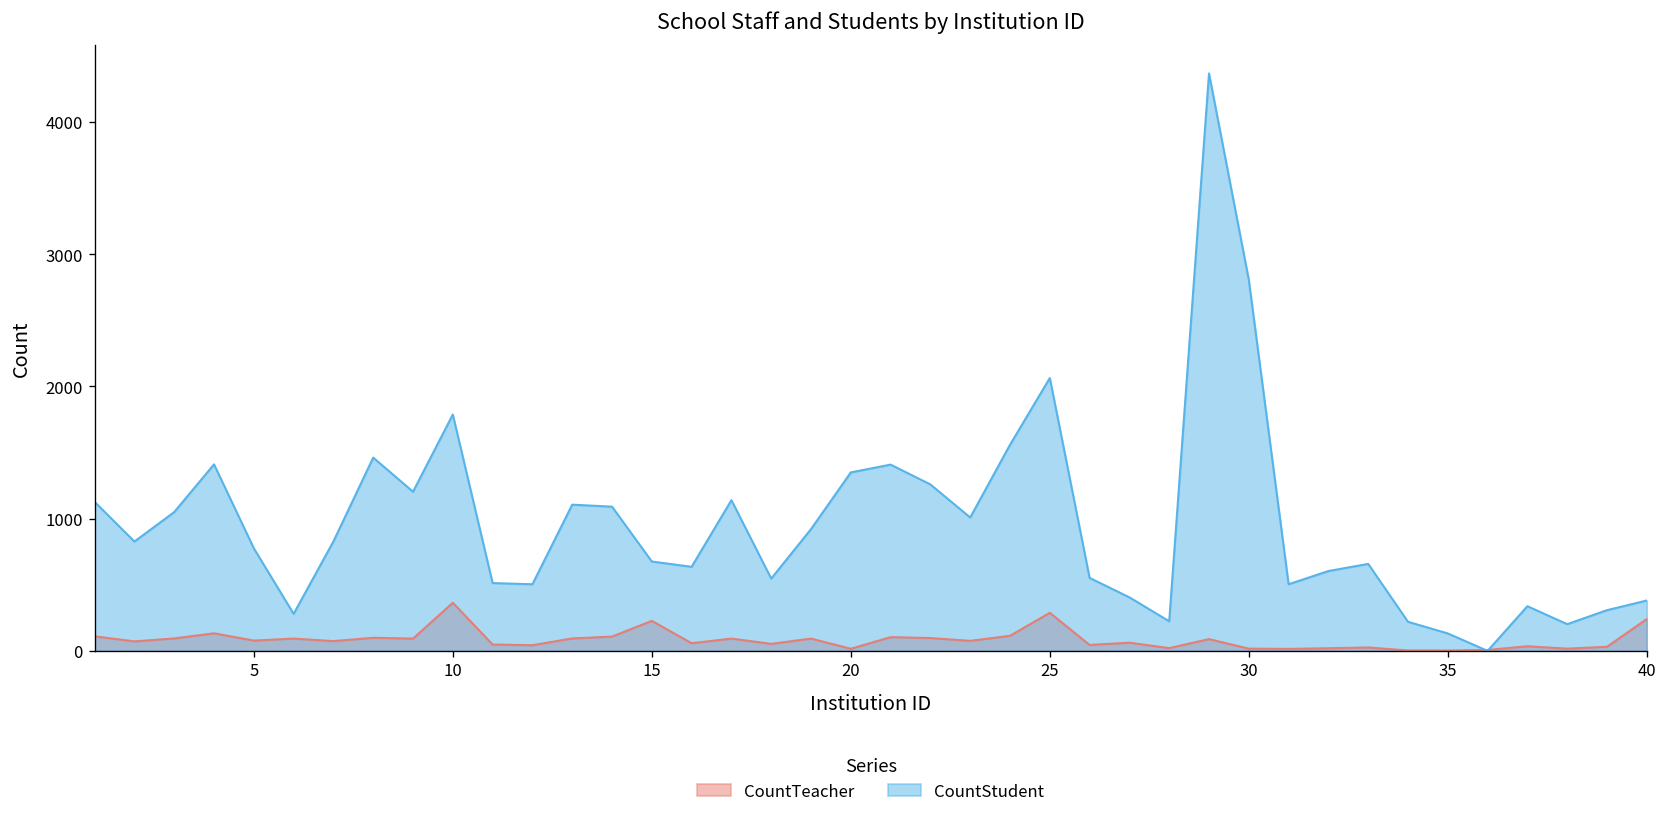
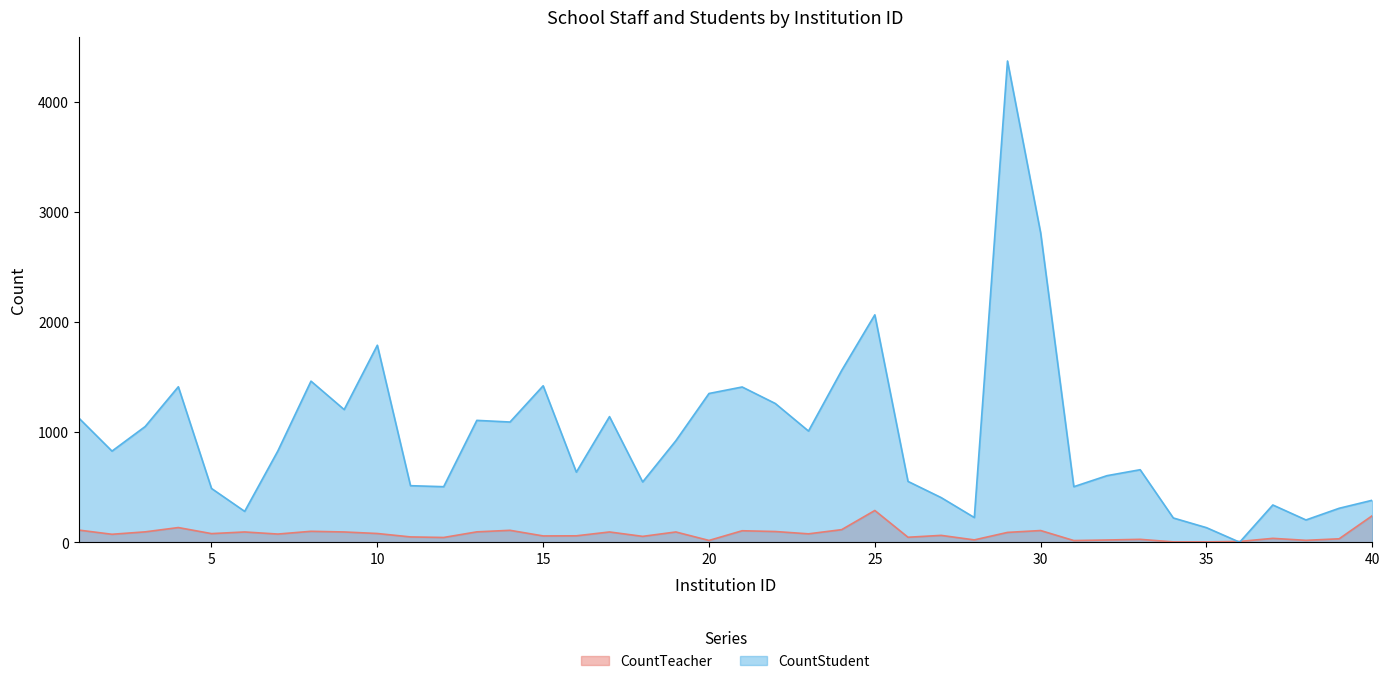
CountStudent, 5: 780 -> 490
CountTeacher, 10: 360 -> 80
CountTeacher, 15: 230 -> 60
CountStudent, 15: 680 -> 1420
CountTeacher, 30: 20 -> 110
